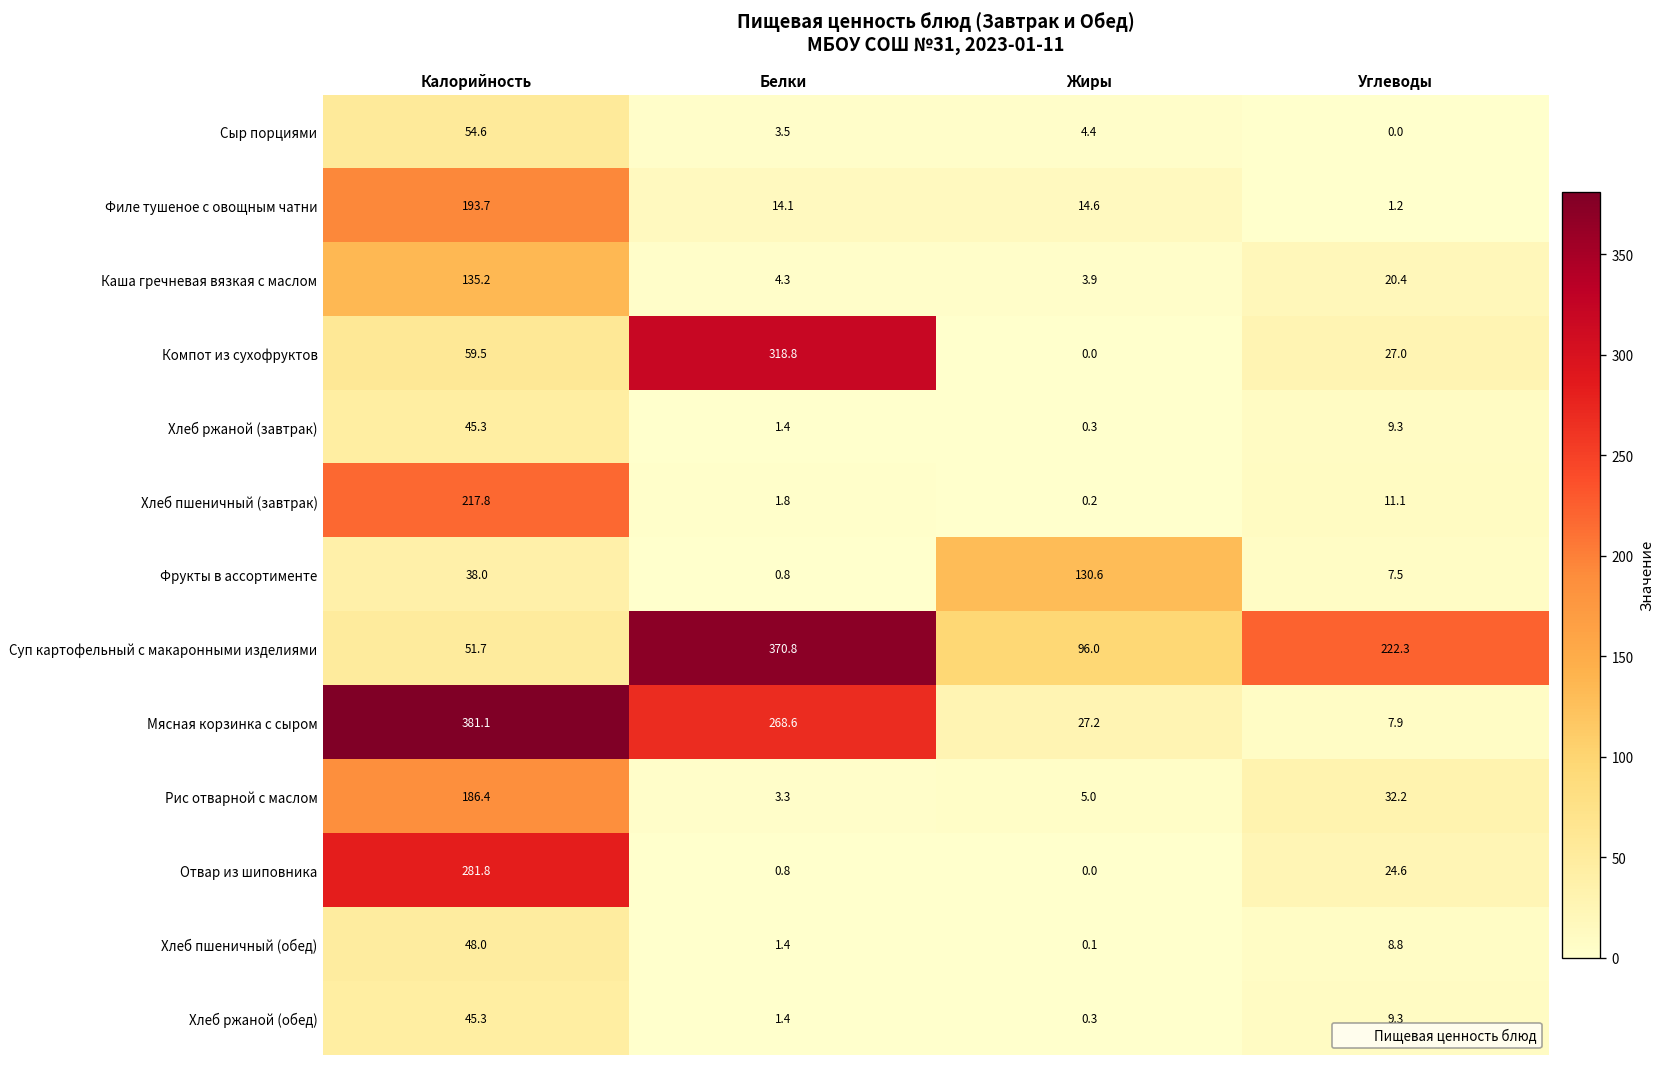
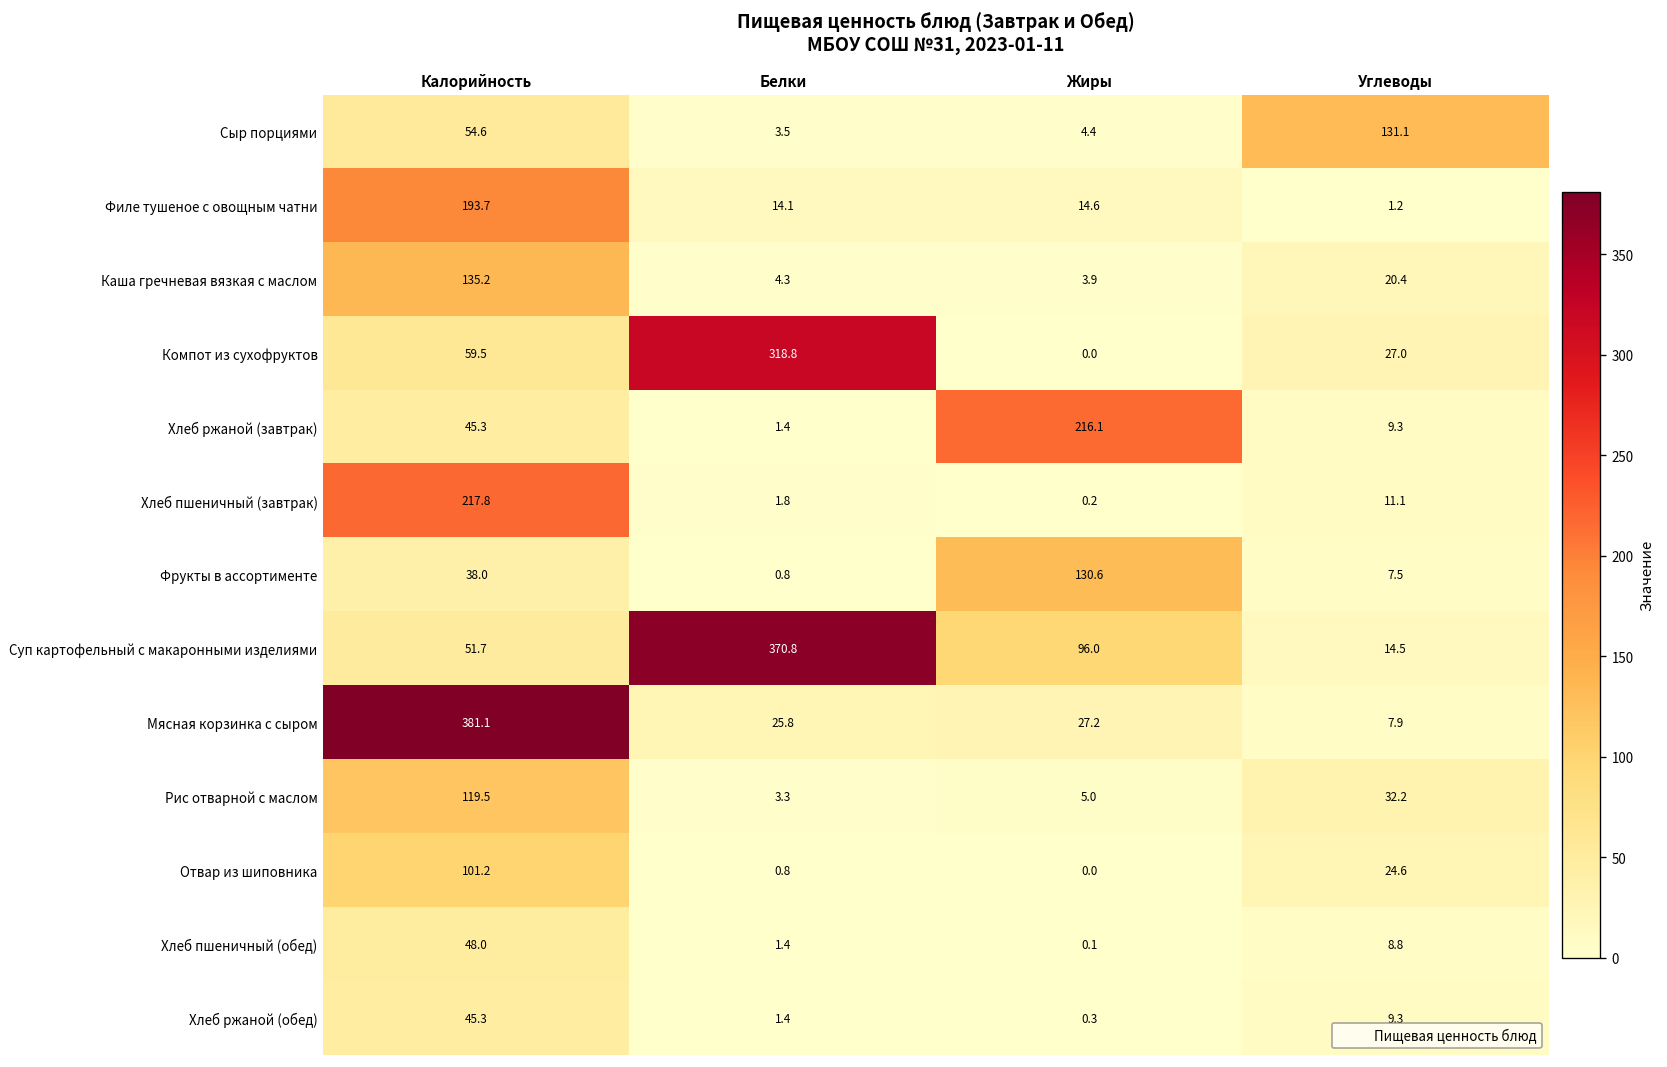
Сыр порциями, Углеводы: 0.0 -> 131.1
Хлеб ржаной (завтрак), Жиры: 0.3 -> 216.1
Суп картофельный с макаронными изделиями, Углеводы: 222.3 -> 14.5
Мясная корзинка с сыром, Белки: 268.6 -> 25.8
Рис отварной с маслом, Калорийность: 186.4 -> 119.5
Отвар из шиповника, Калорийность: 281.8 -> 101.2
